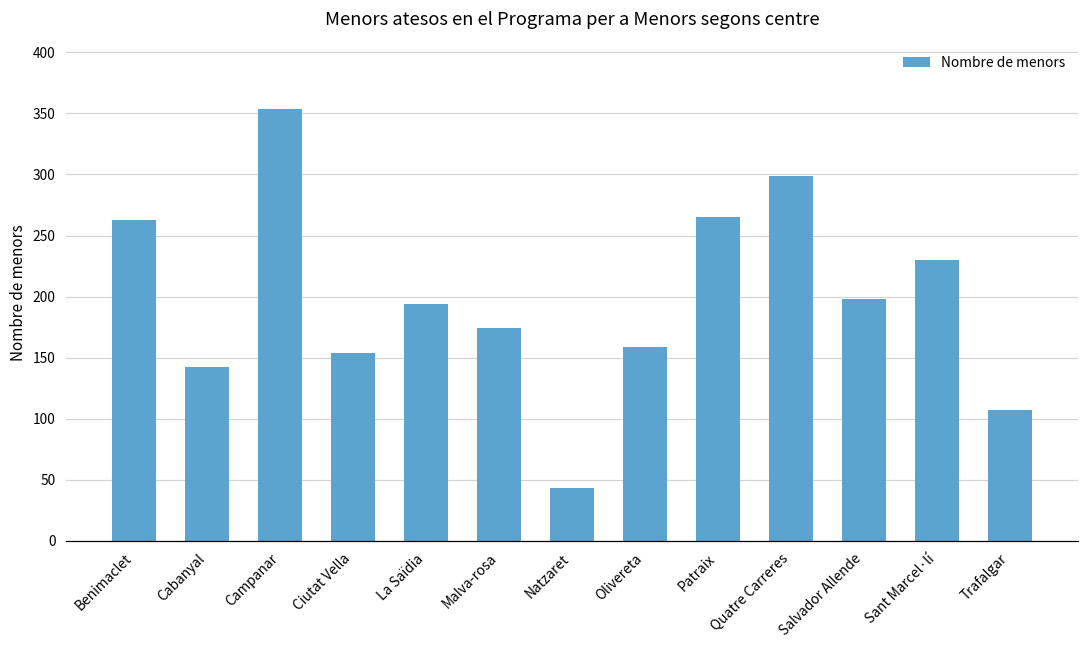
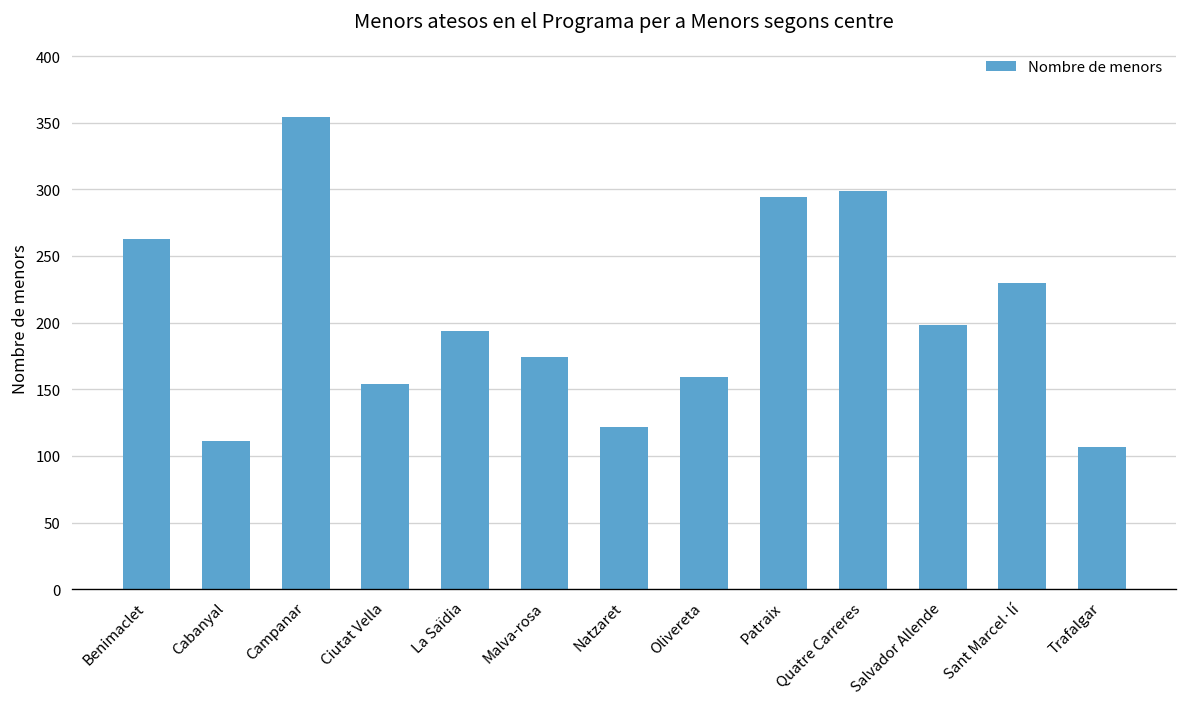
Cabanyal: 142 -> 111
Natzaret: 43 -> 122
Patraix: 265 -> 294
